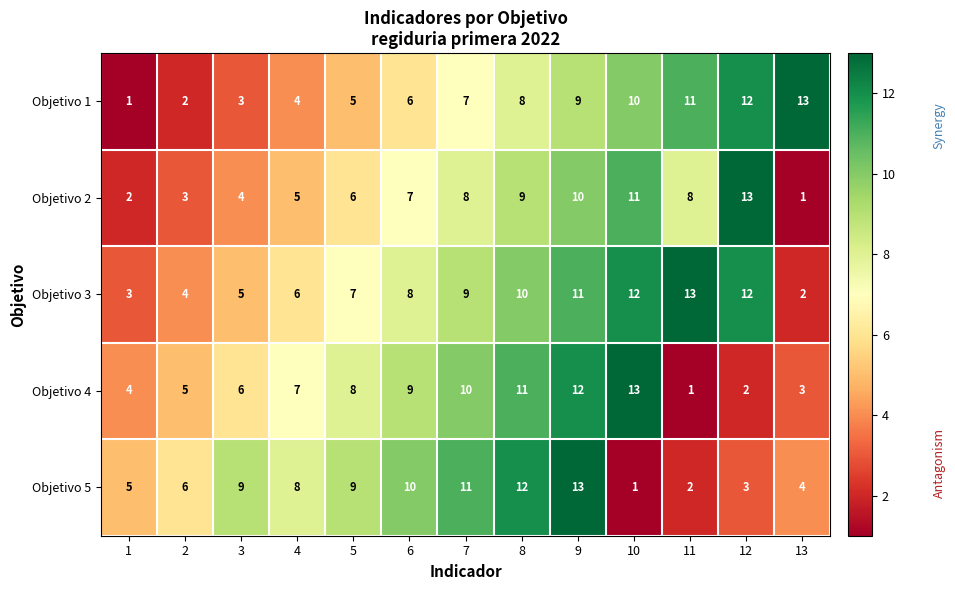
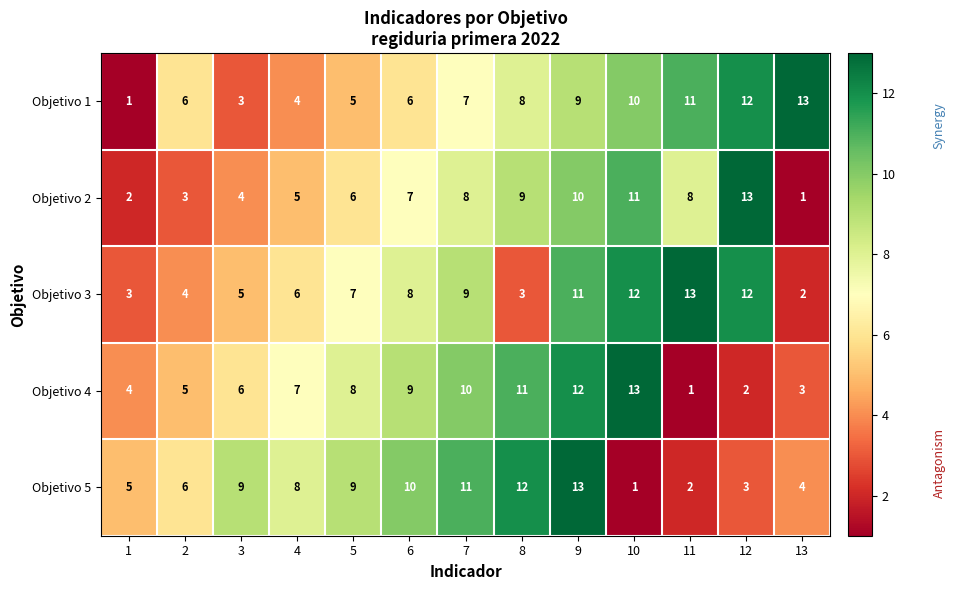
Objetivo 1, 2: 2 -> 6
Objetivo 3, 8: 10 -> 3
